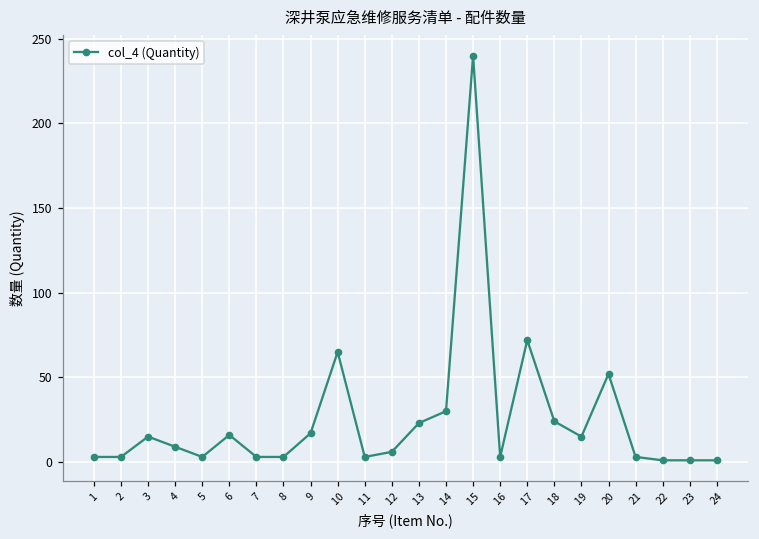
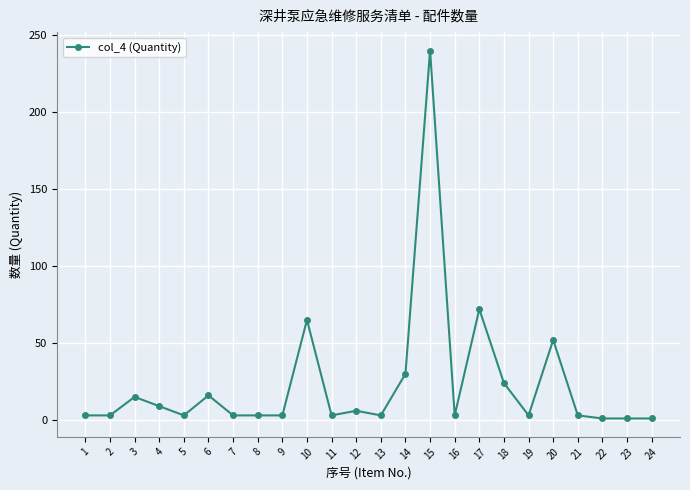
9: 17 -> 3
13: 23 -> 3
19: 15 -> 3
